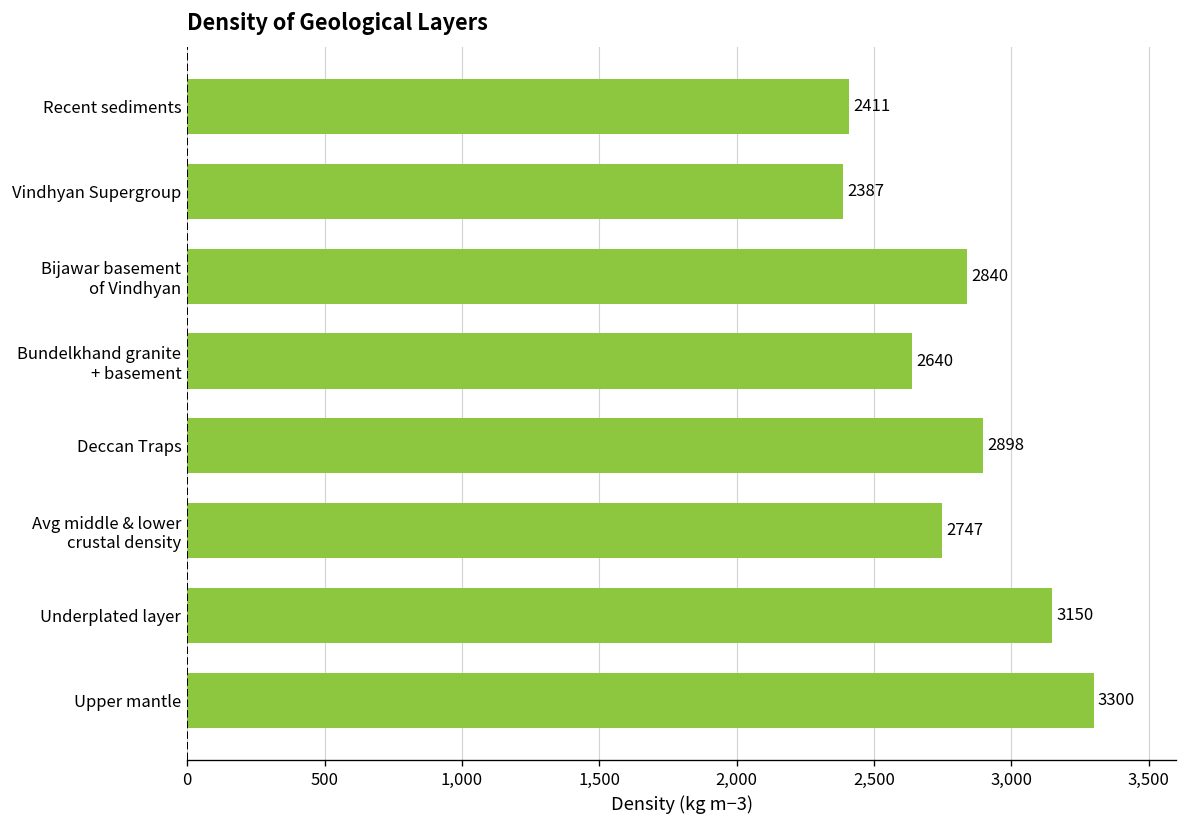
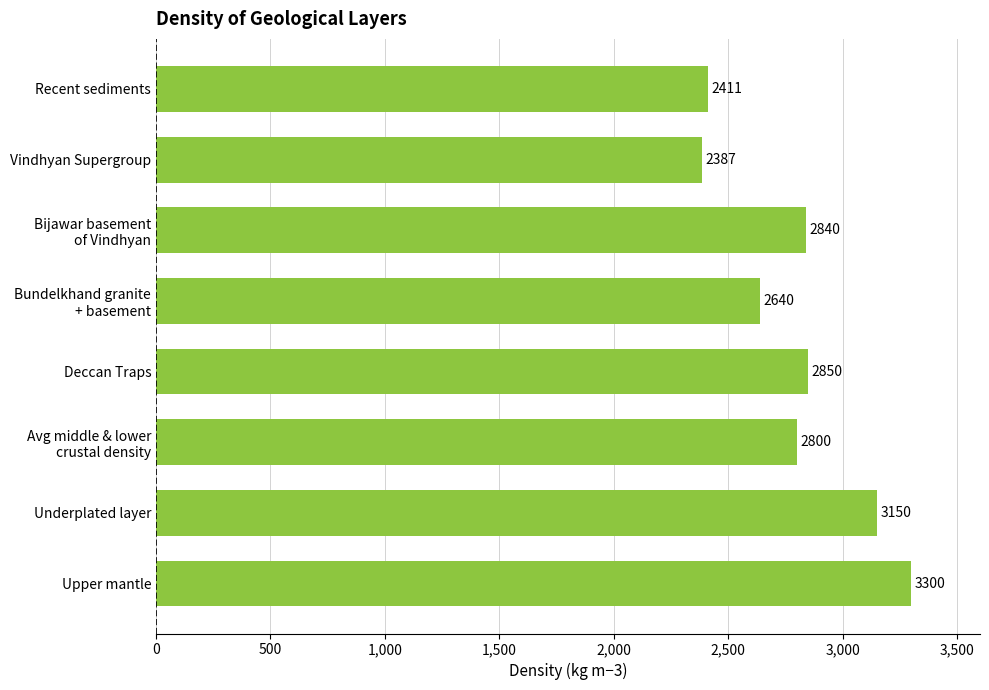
Deccan Traps: 2898 -> 2850
Avg middle & lower crustal density: 2747 -> 2800
